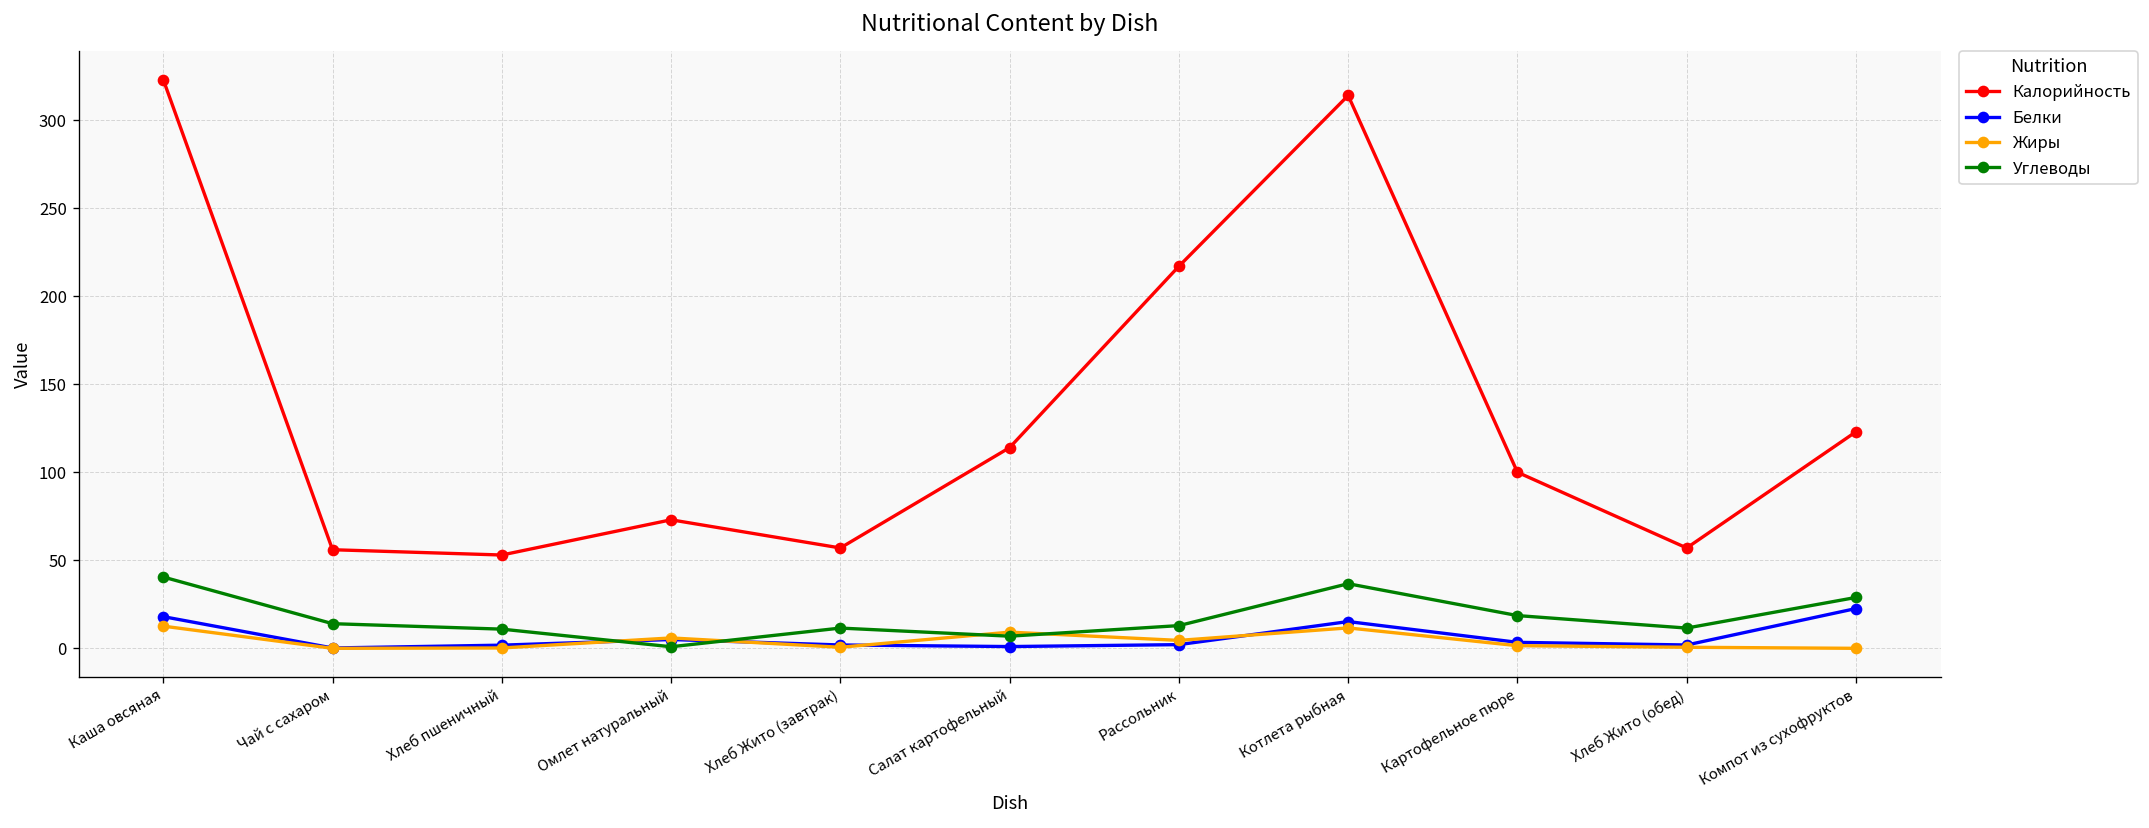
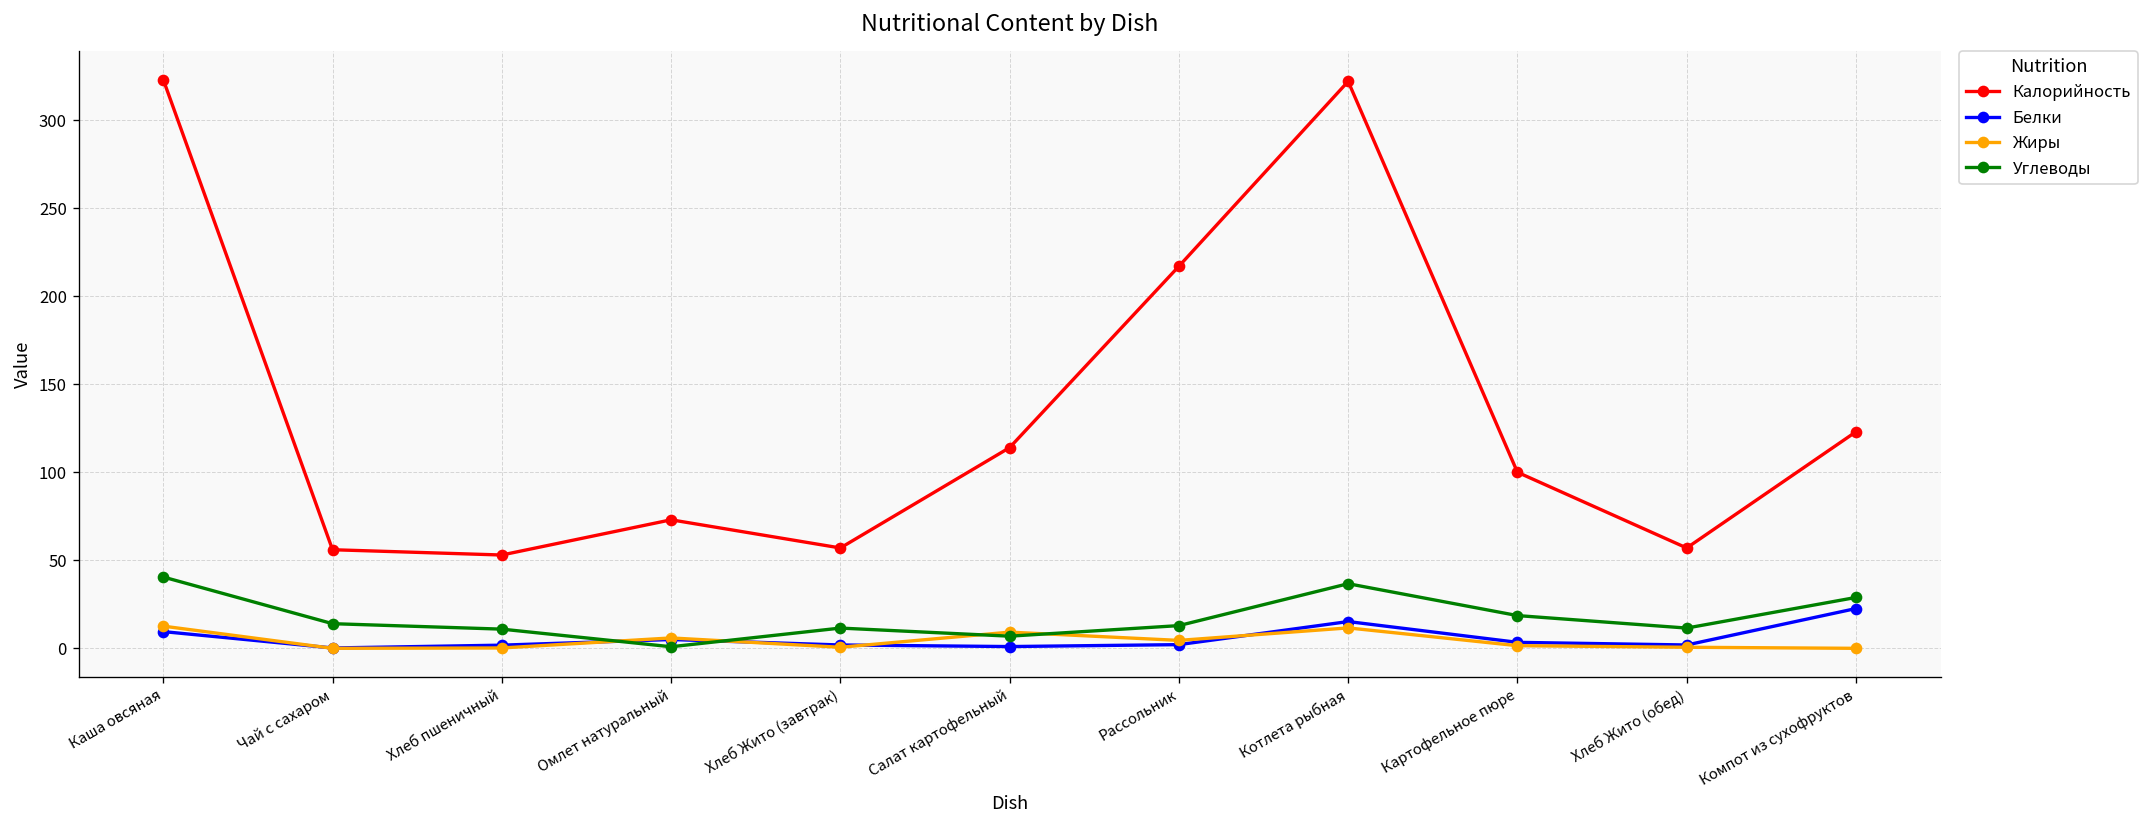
Белки, Каша овсяная: 18 -> 10
Калорийность, Котлета рыбная: 314 -> 322
